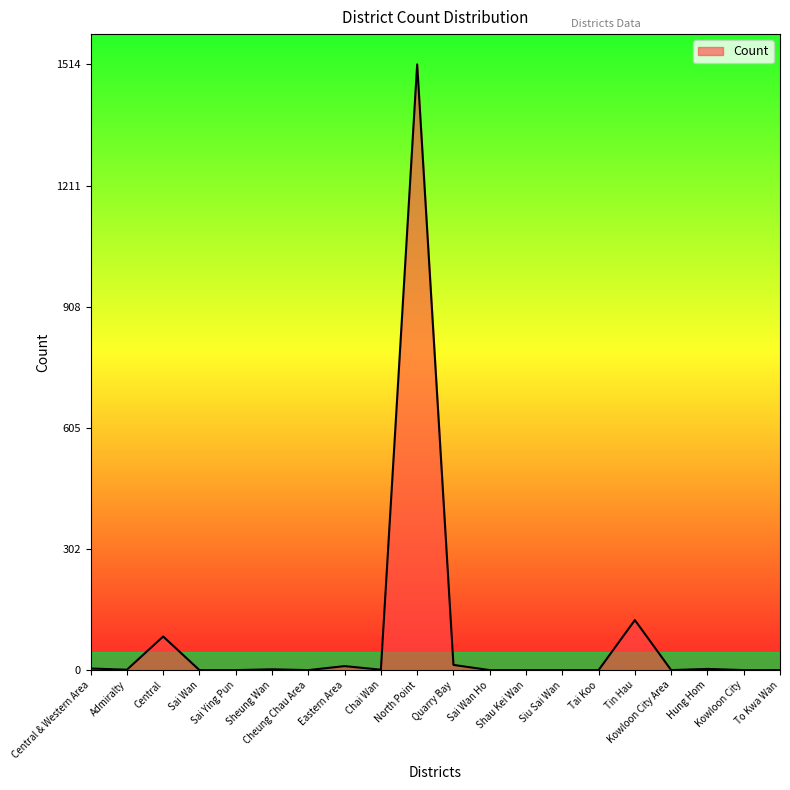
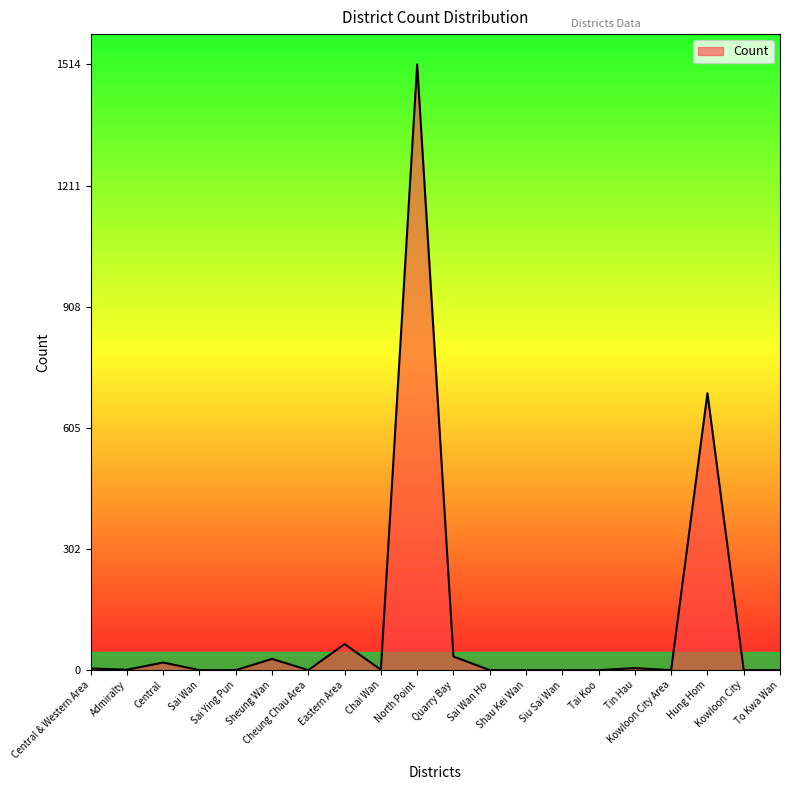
Count, Central: 80 -> 20
Count, Sheung Wan: 0 -> 30
Count, Eastern Area: 10 -> 70
Count, Quarry Bay: 10 -> 30
Count, Tin Hau: 130 -> 10
Count, Hung Hom: 0 -> 690
